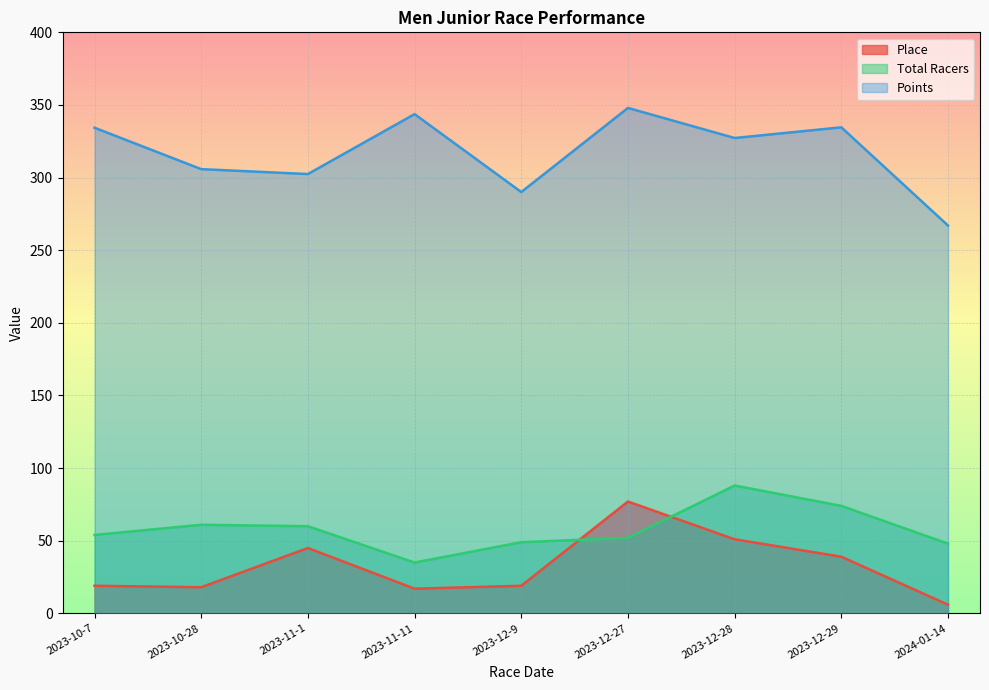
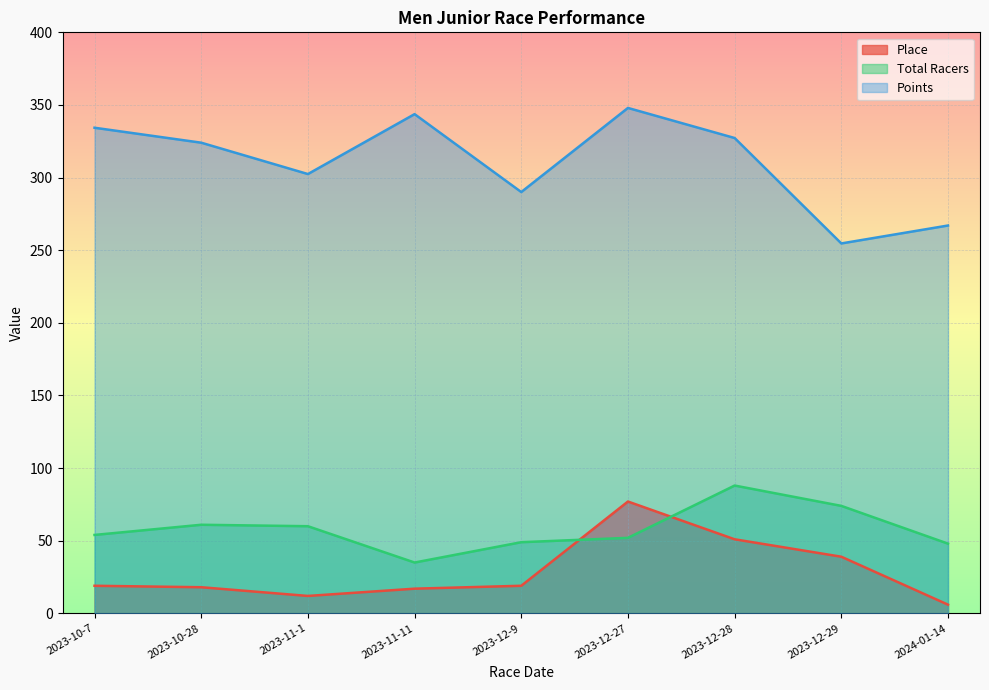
Points, 2023-10-28: 306 -> 324
Place, 2023-11-1: 45 -> 12
Points, 2023-12-29: 335 -> 255
